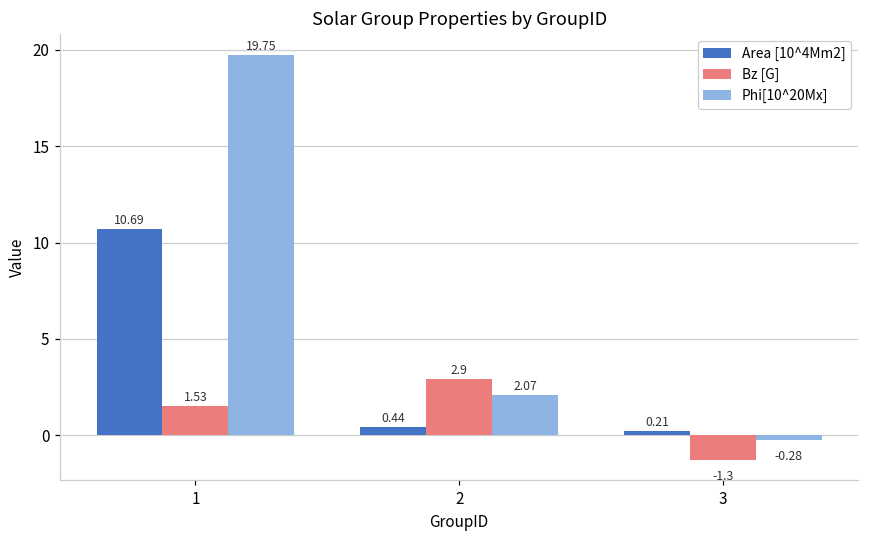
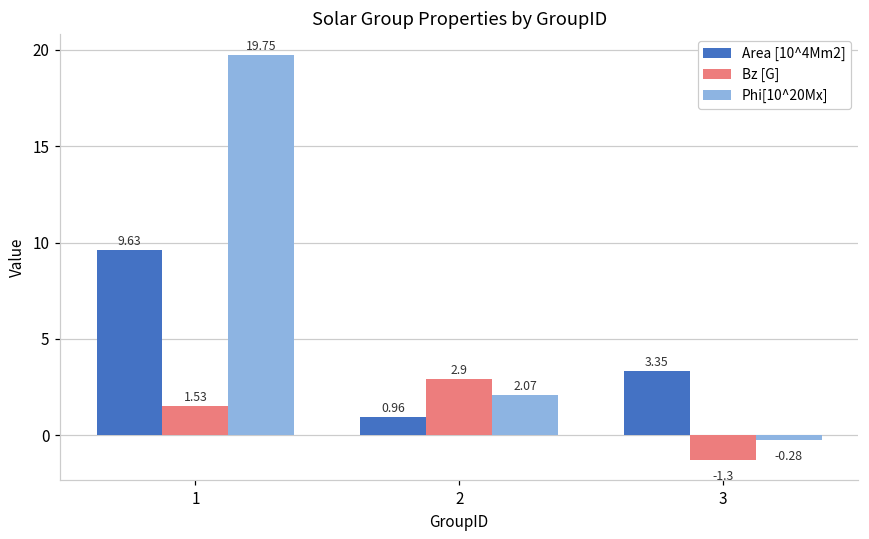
Area [10^4Mm2], 1: 10.69 -> 9.63
Area [10^4Mm2], 2: 0.44 -> 0.96
Area [10^4Mm2], 3: 0.21 -> 3.35
